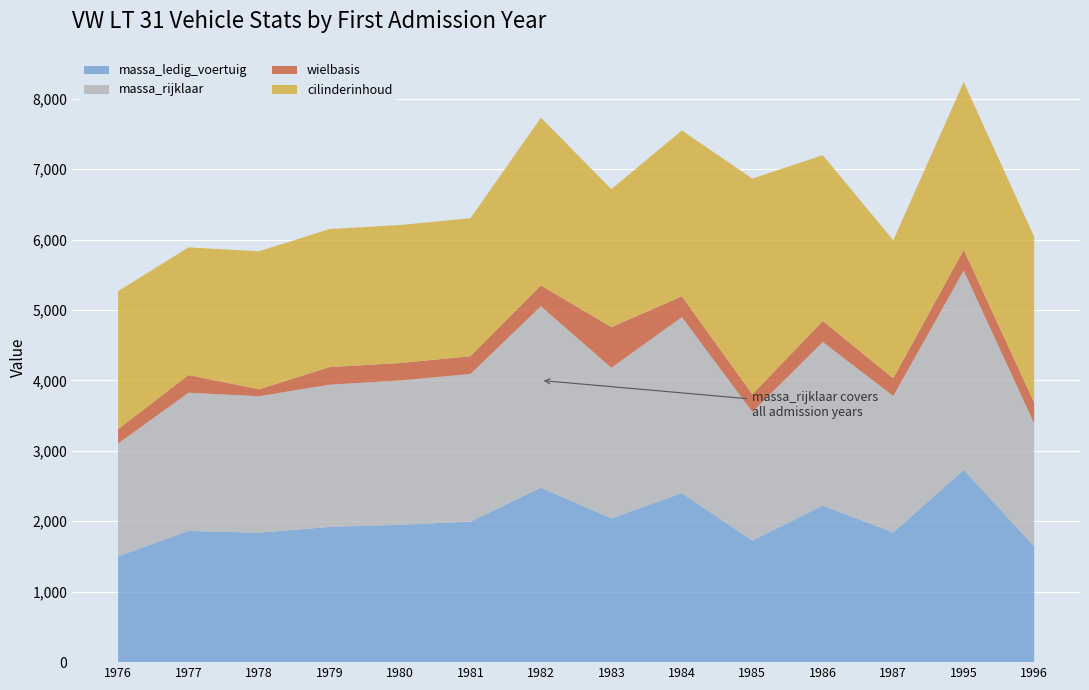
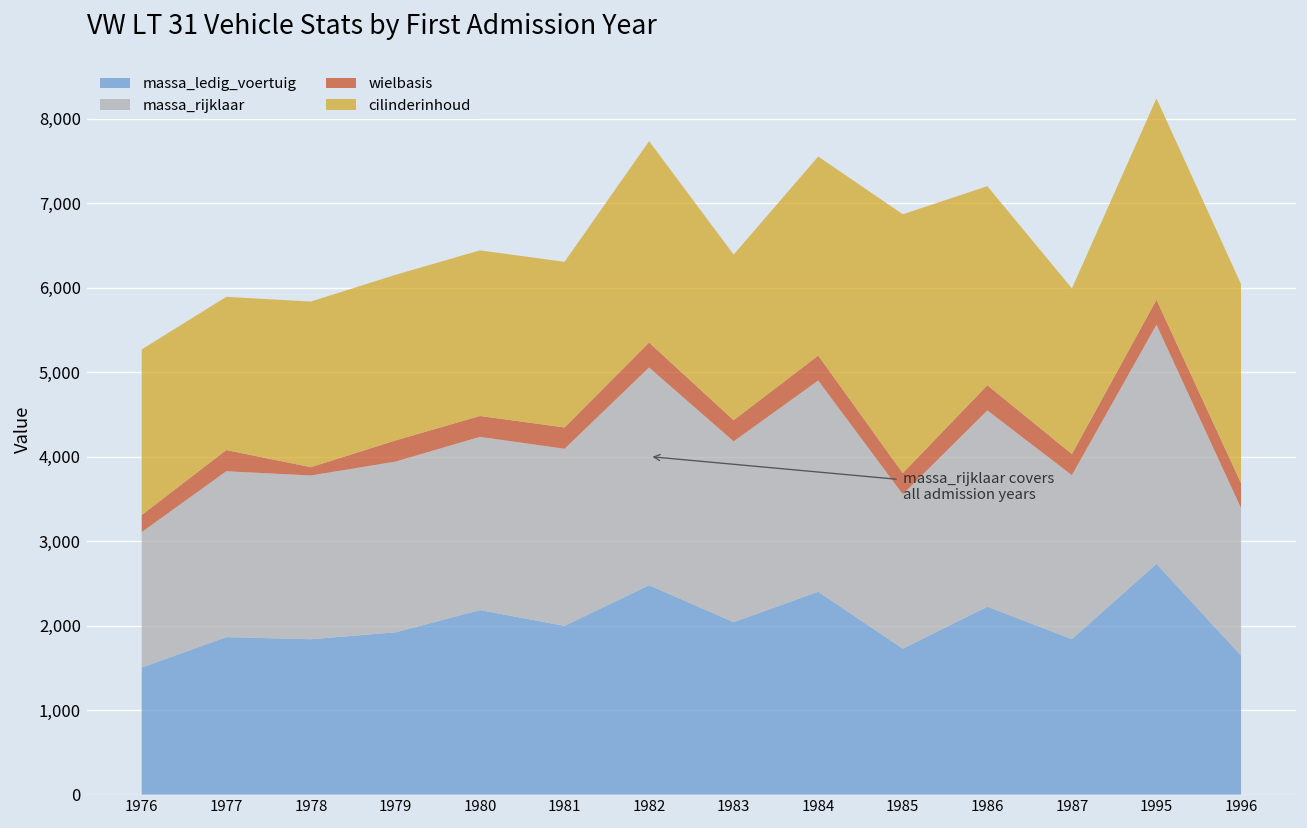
massa_ledig_voertuig, 1980: 2,000 -> 2,200
wielbasis, 1983: 600 -> 300
